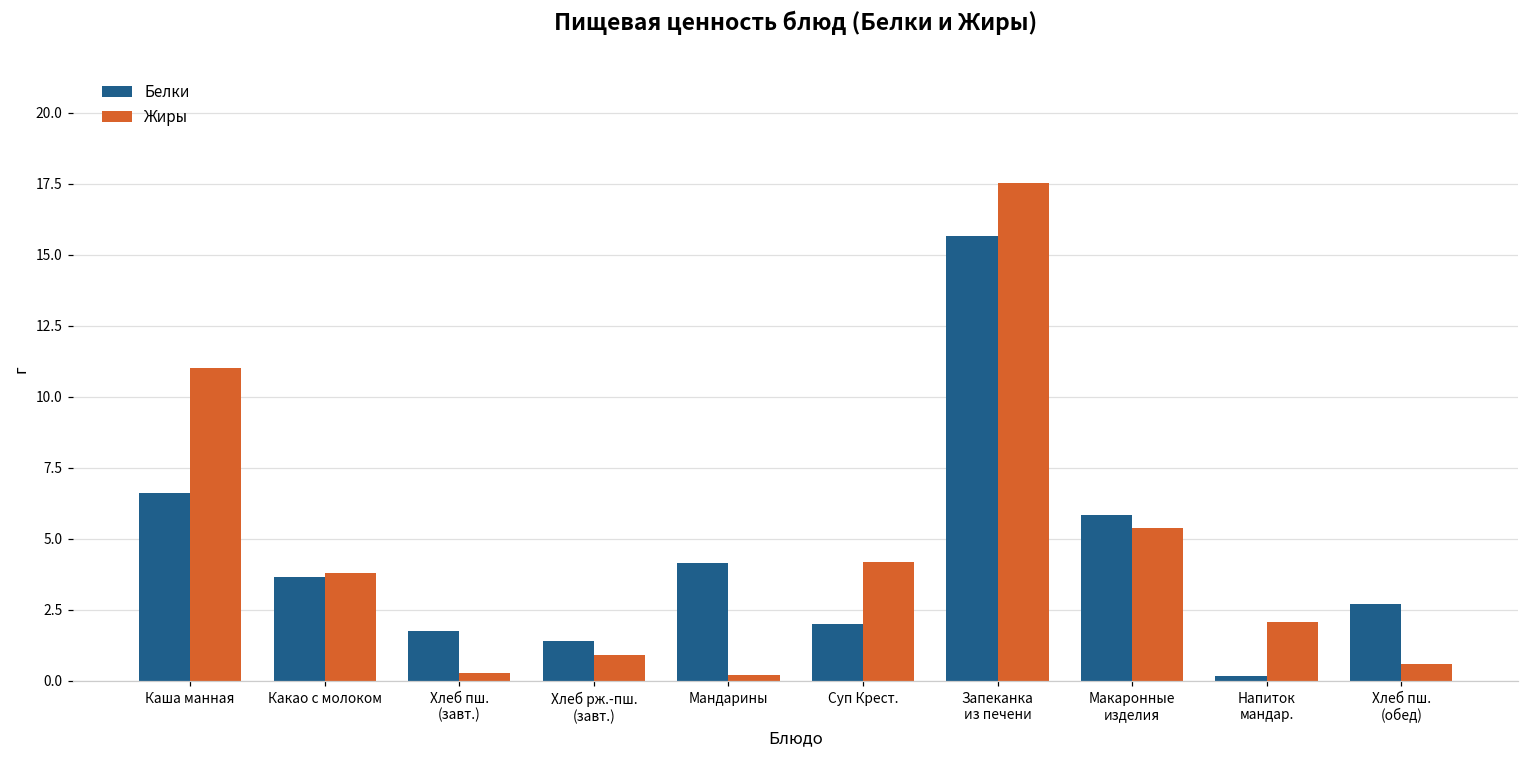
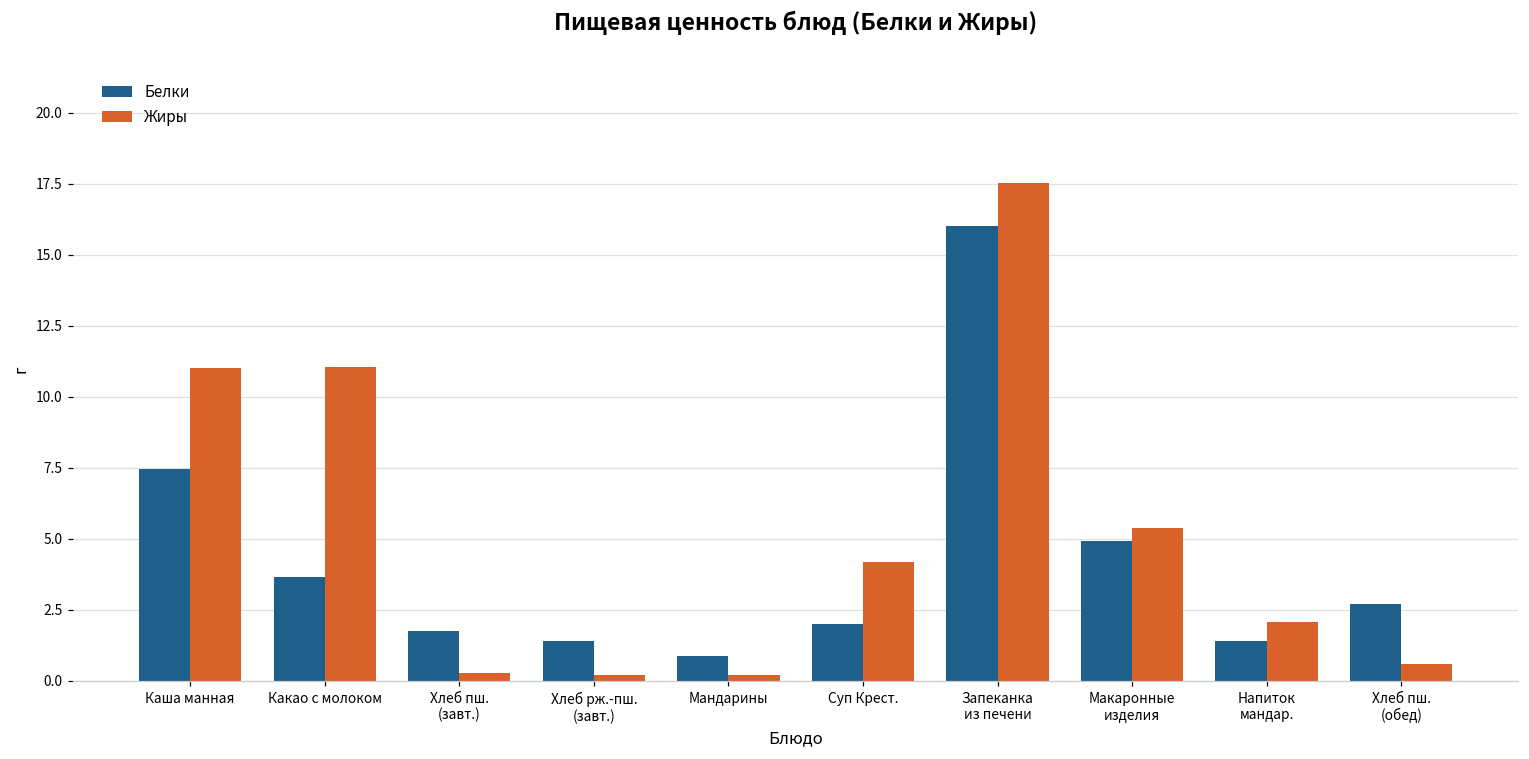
Белки, Каша манная: 6.6 -> 7.5
Жиры, Какао с молоком: 3.8 -> 11.1
Жиры, Хлеб рж.-пш. (завт.): 0.9 -> 0.2
Белки, Мандарины: 4.1 -> 0.9
Белки, Запеканка из печени: 15.7 -> 16.0
Белки, Макаронные изделия: 5.8 -> 4.9
Белки, Напиток мандар.: 0.2 -> 1.4
